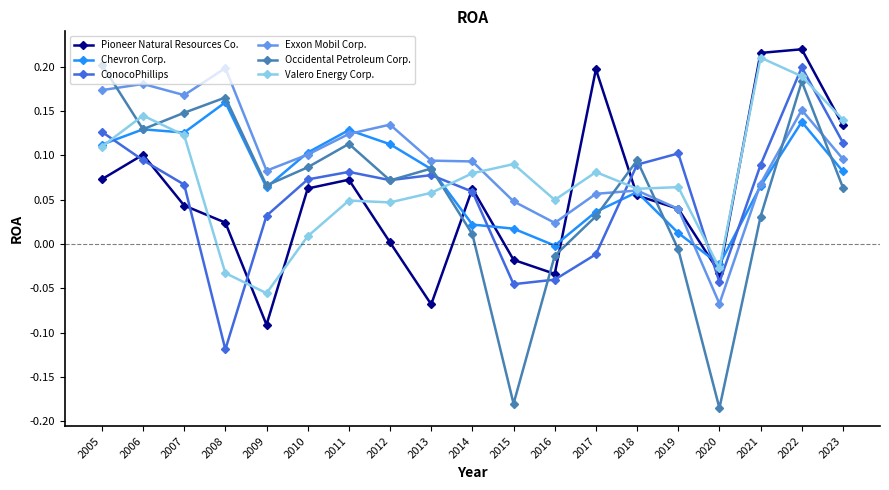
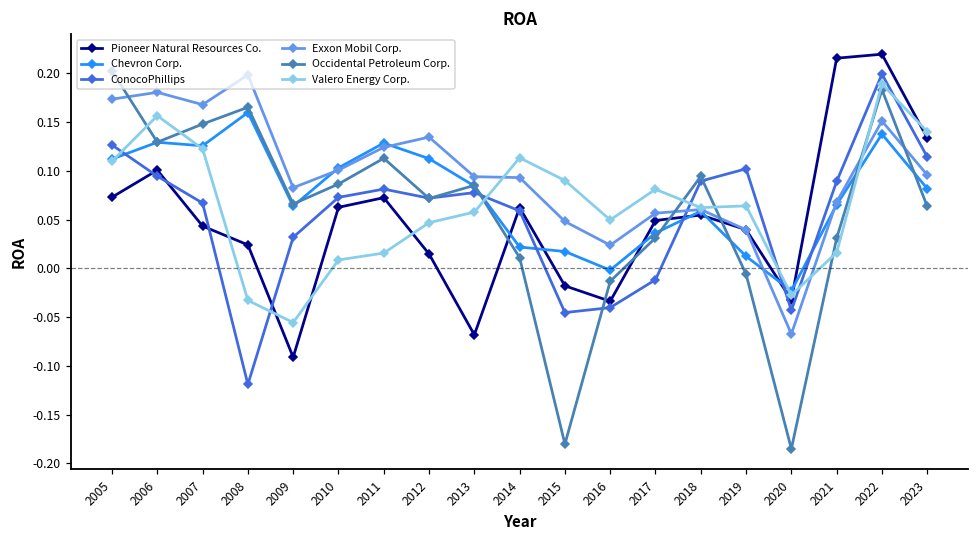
Valero Energy Corp., 2006: 0.14 -> 0.16
Valero Energy Corp., 2011: 0.05 -> 0.02
Pioneer Natural Resources Co., 2012: 0.00 -> 0.01
Valero Energy Corp., 2014: 0.08 -> 0.11
Pioneer Natural Resources Co., 2017: 0.20 -> 0.05
Valero Energy Corp., 2021: 0.21 -> 0.02
